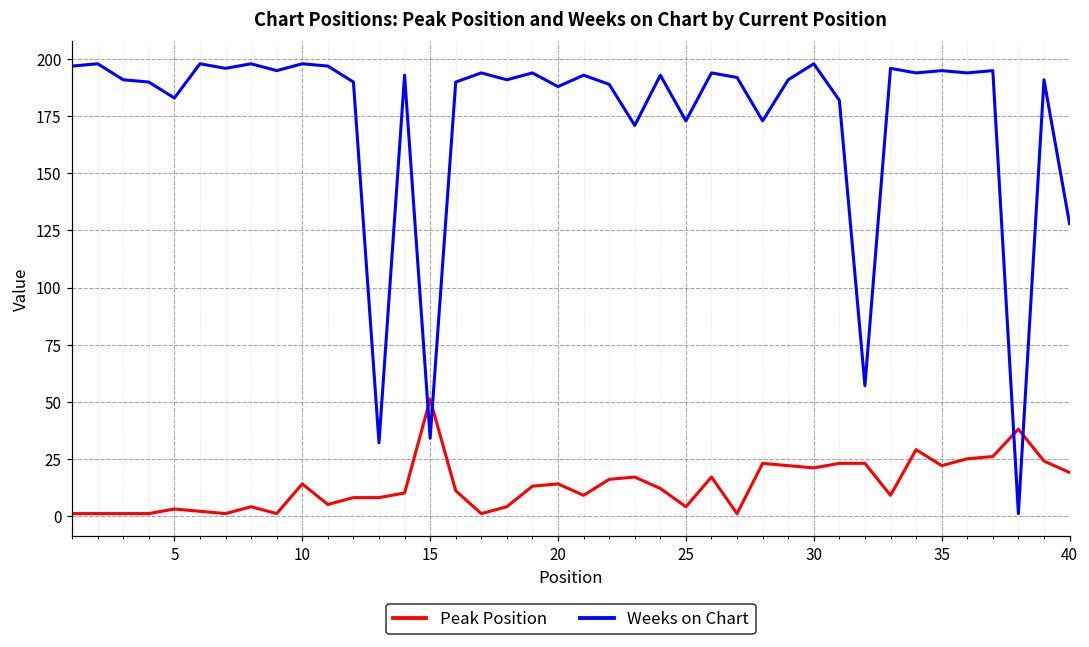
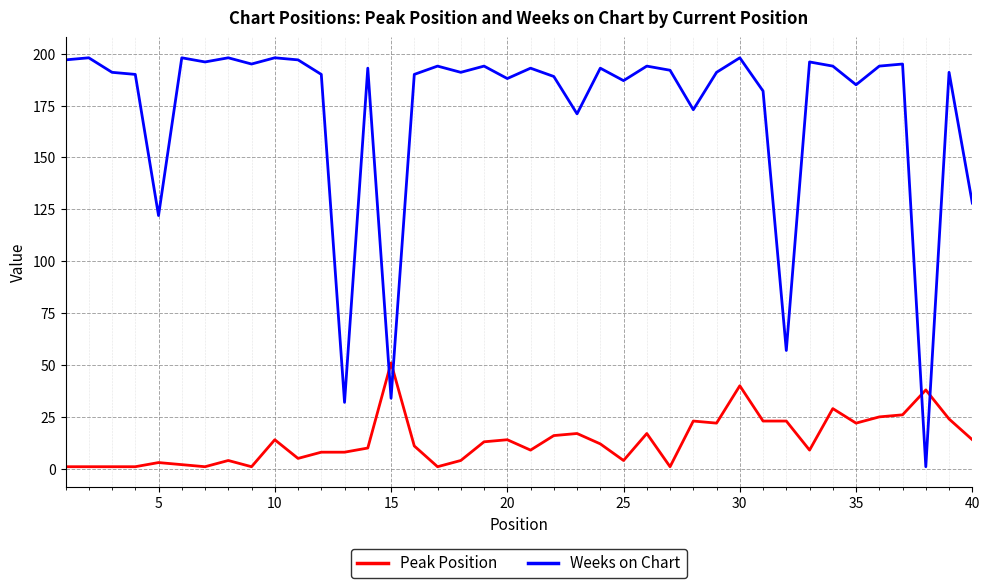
Weeks on Chart, 5: 183 -> 122
Weeks on Chart, 25: 173 -> 187
Peak Position, 30: 21 -> 40
Weeks on Chart, 35: 195 -> 185
Peak Position, 40: 19 -> 14
